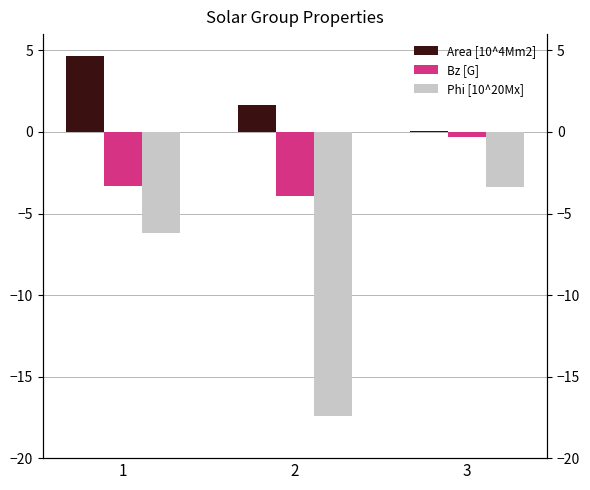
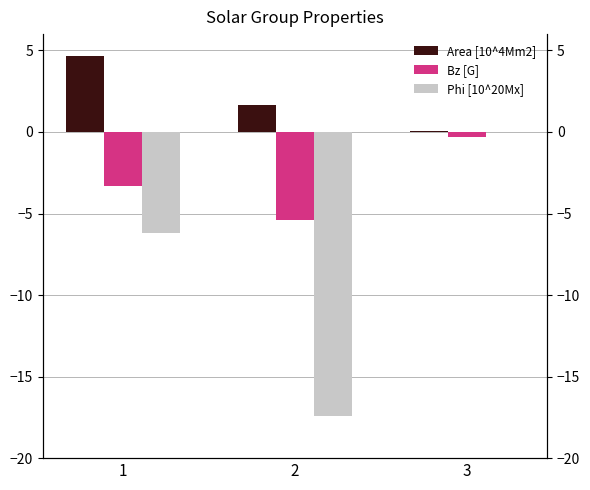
Bz [G], 2: -3.9 -> -5.4
Phi [10^20Mx], 3: -3.4 -> 0.0
